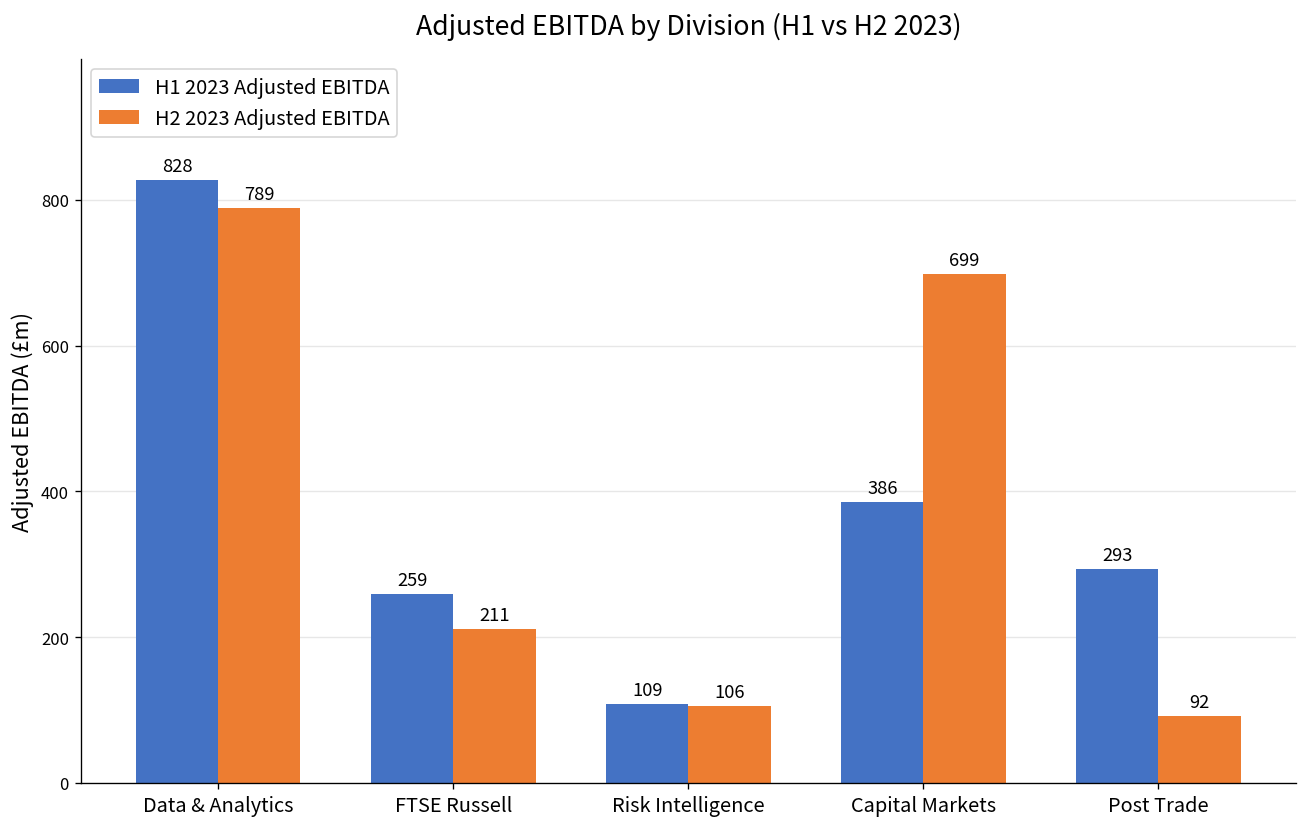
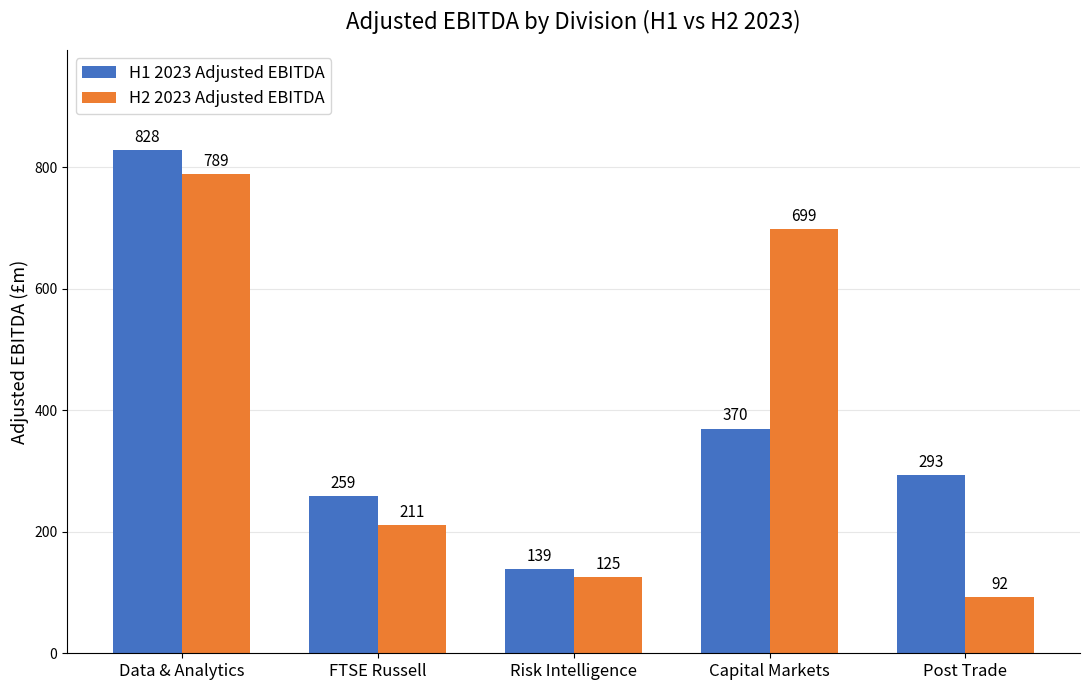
H1 2023 Adjusted EBITDA, Risk Intelligence: 109 -> 139
H2 2023 Adjusted EBITDA, Risk Intelligence: 106 -> 125
H1 2023 Adjusted EBITDA, Capital Markets: 386 -> 370
